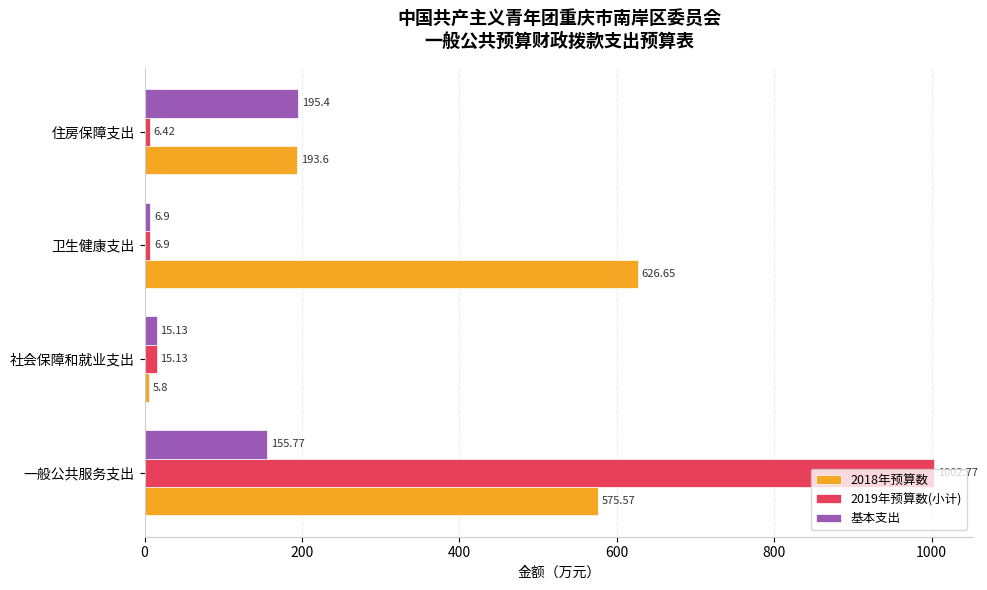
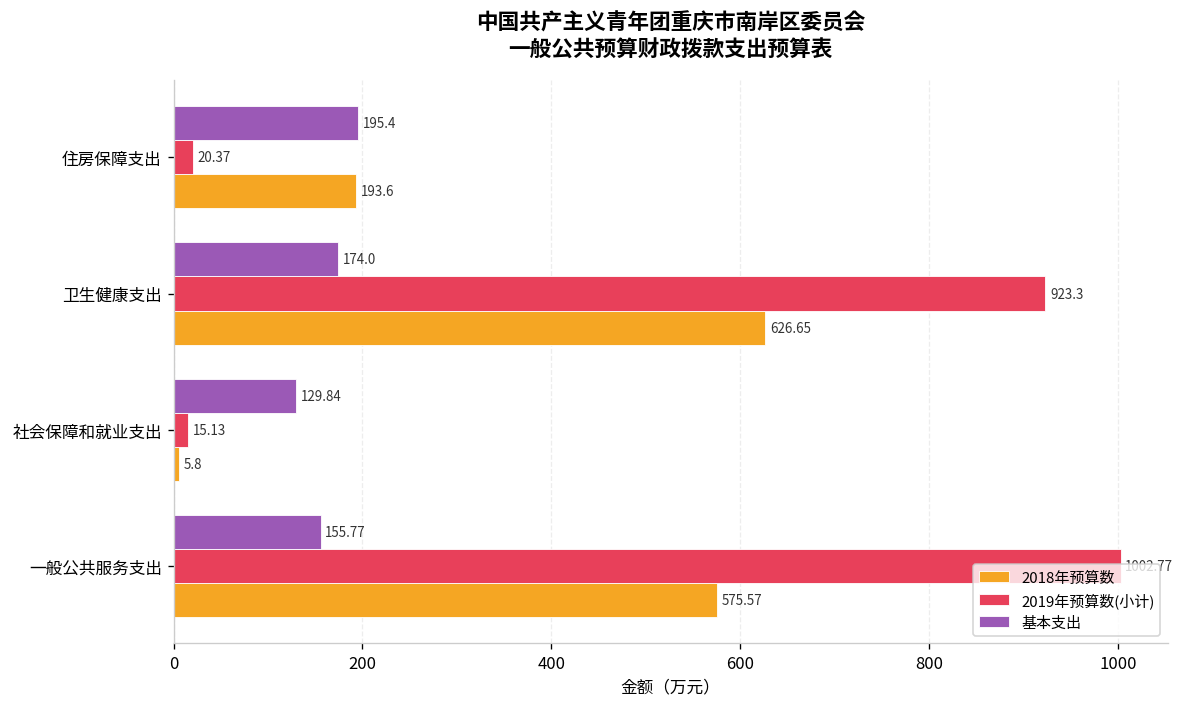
2019年预算数(小计), 住房保障支出: 6.42 -> 20.37
基本支出, 卫生健康支出: 6.9 -> 174.0
2019年预算数(小计), 卫生健康支出: 6.9 -> 923.3
基本支出, 社会保障和就业支出: 15.13 -> 129.84
